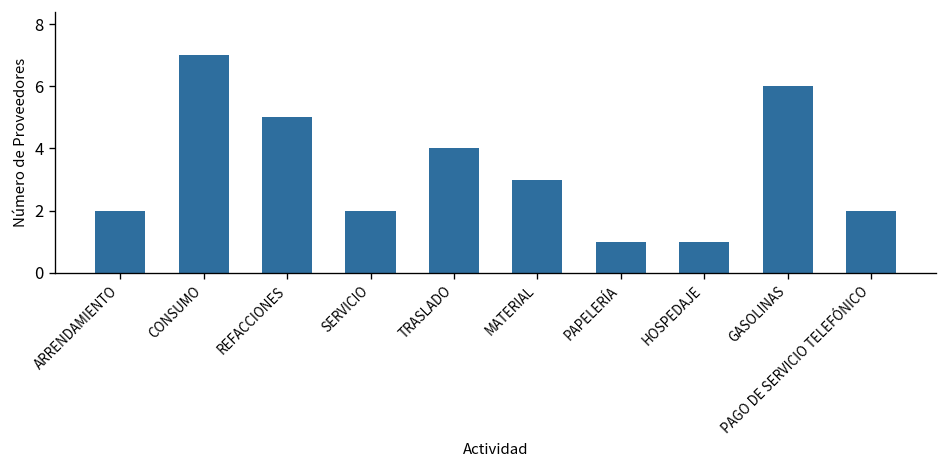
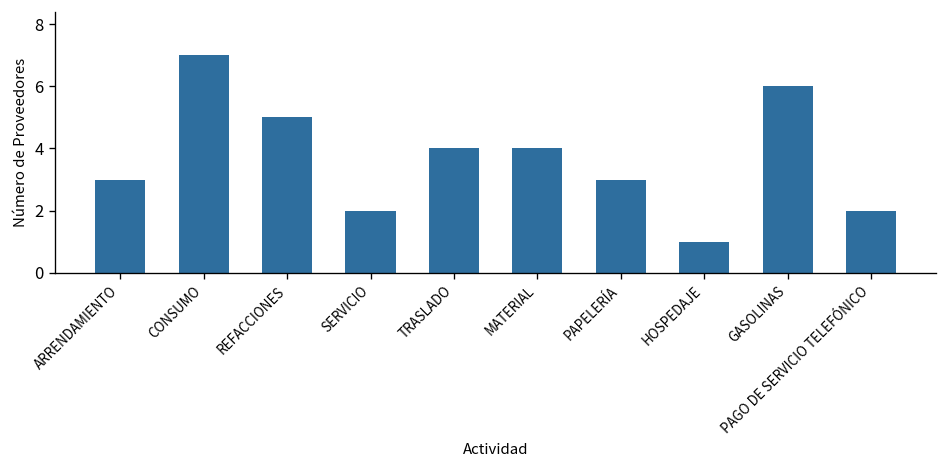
ARRENDAMIENTO: 2 -> 3
MATERIAL: 3 -> 4
PAPELERÍA: 1 -> 3
